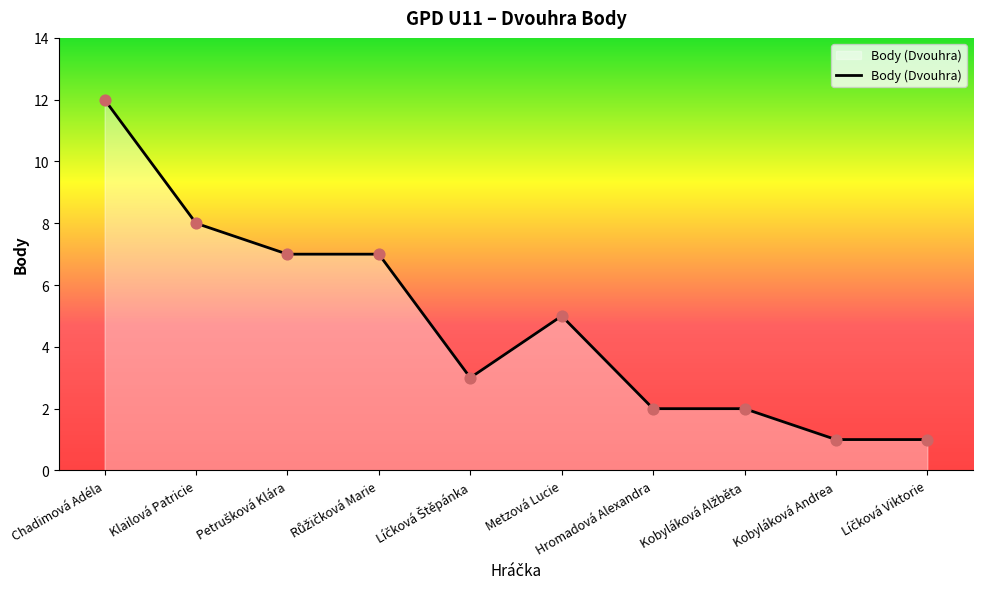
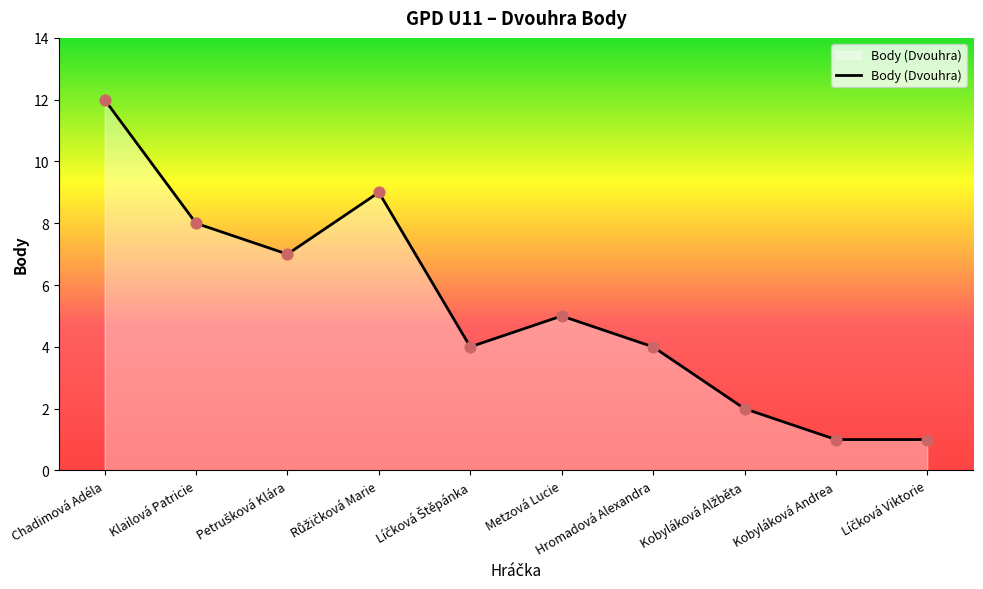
Růžičková Marie: 7 -> 9
Líčková Štěpánka: 3 -> 4
Hromadová Alexandra: 2 -> 4
